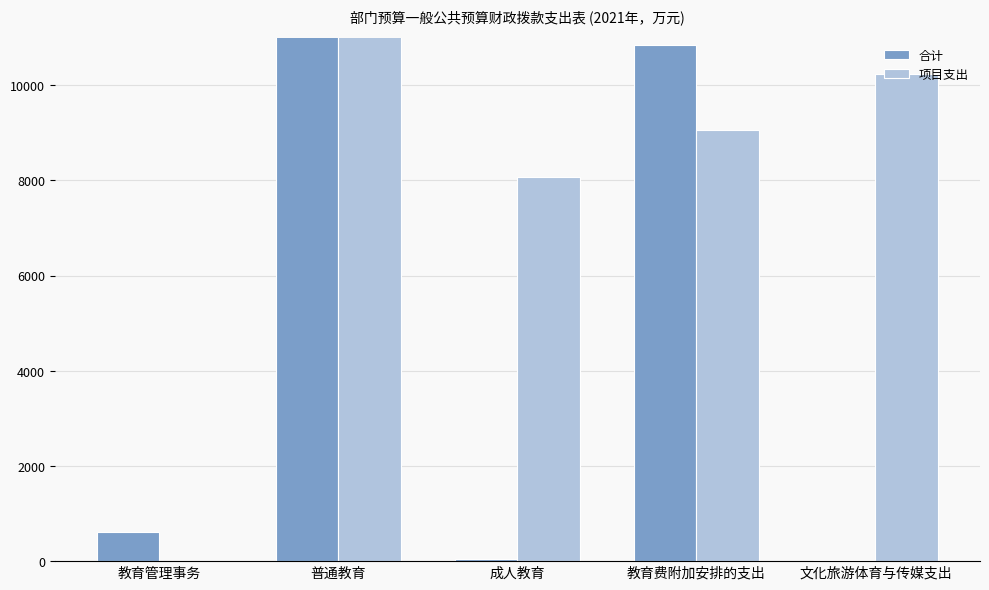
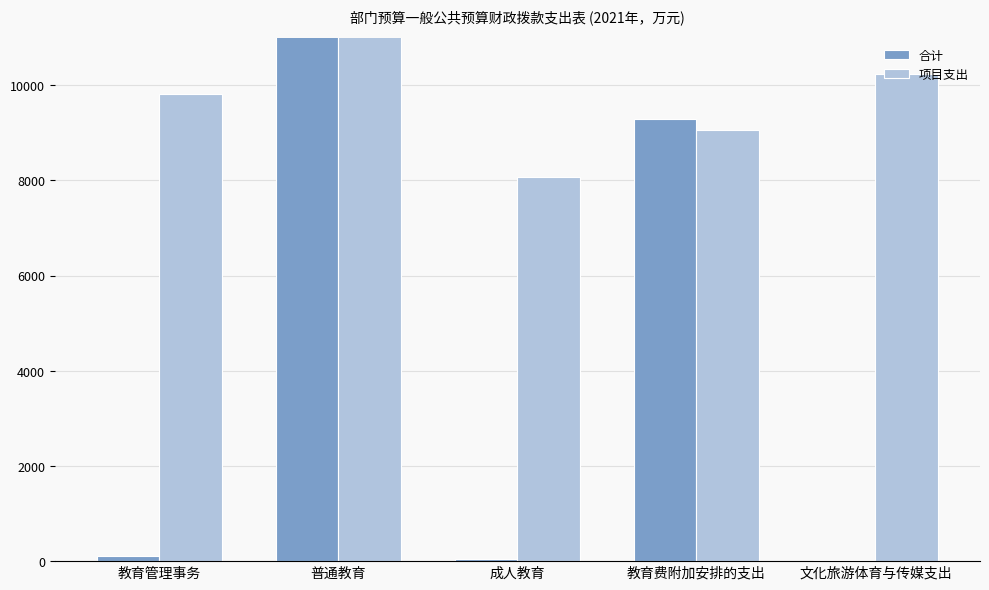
合计, 教育管理事务: 600 -> 100
项目支出, 教育管理事务: 0 -> 9800
合计, 教育费附加安排的支出: 10800 -> 9300
